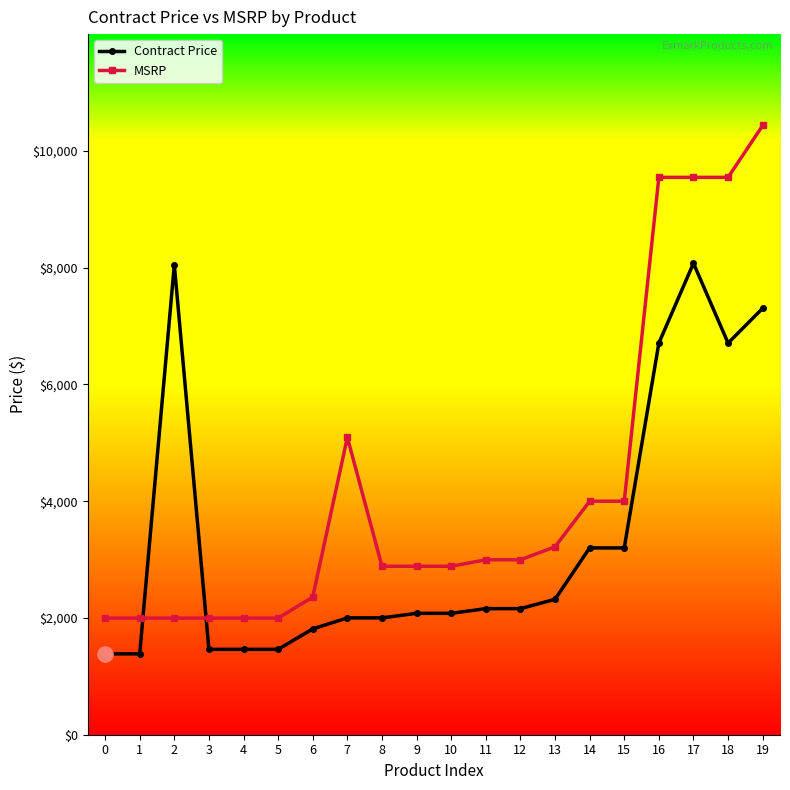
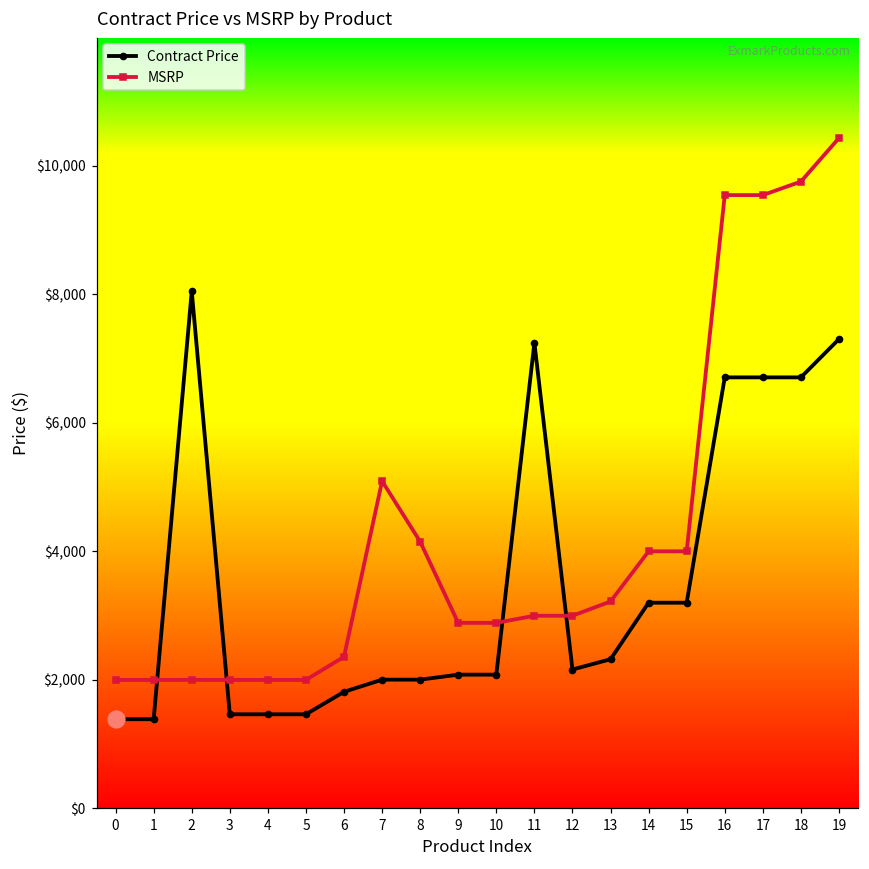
MSRP, 8: $2,900 -> $4,200
Contract Price, 11: $2,200 -> $7,200
Contract Price, 17: $8,100 -> $6,700
MSRP, 18: $9,500 -> $9,800
